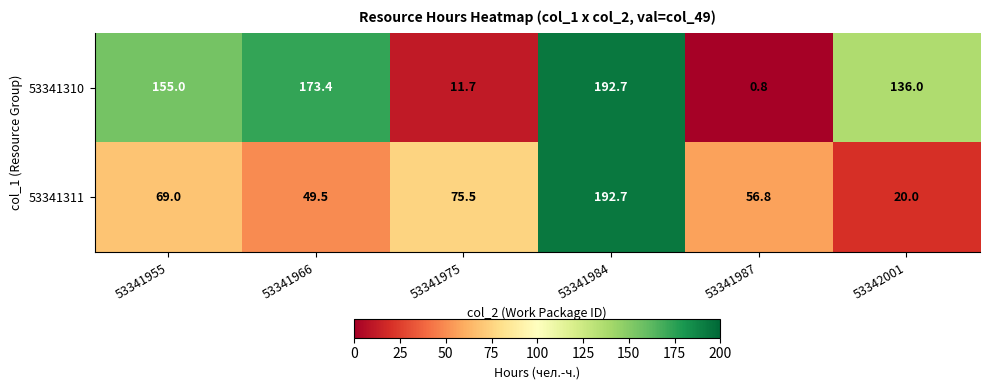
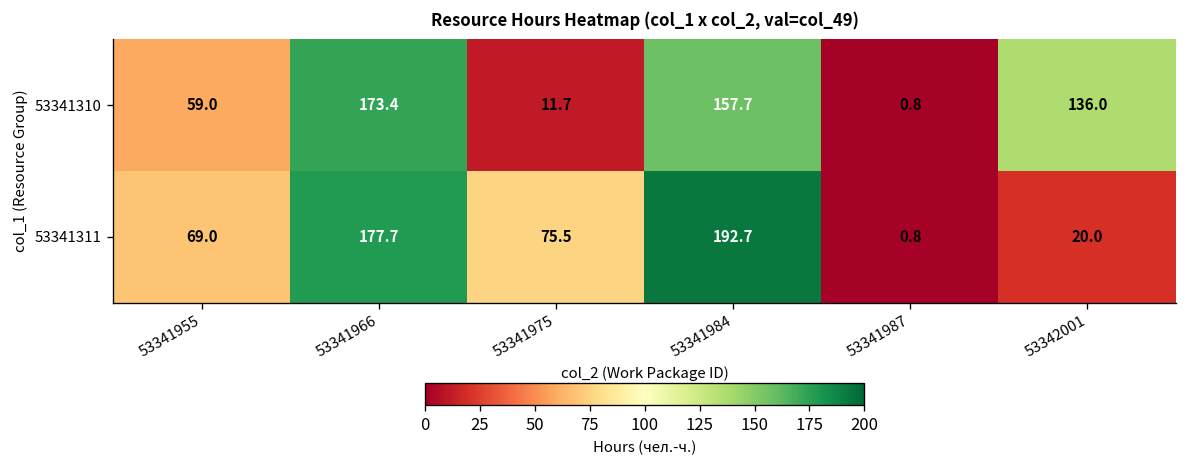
53341310, 53341955: 155.0 -> 59.0
53341310, 53341984: 192.7 -> 157.7
53341311, 53341966: 49.5 -> 177.7
53341311, 53341987: 56.8 -> 0.8
